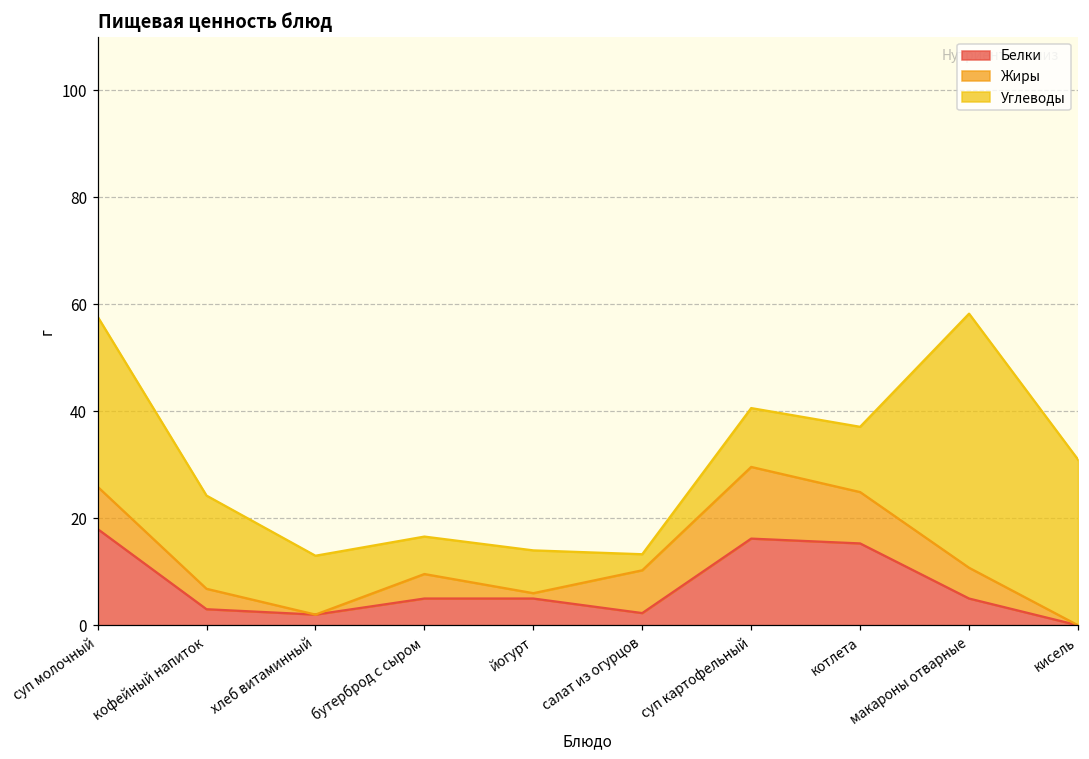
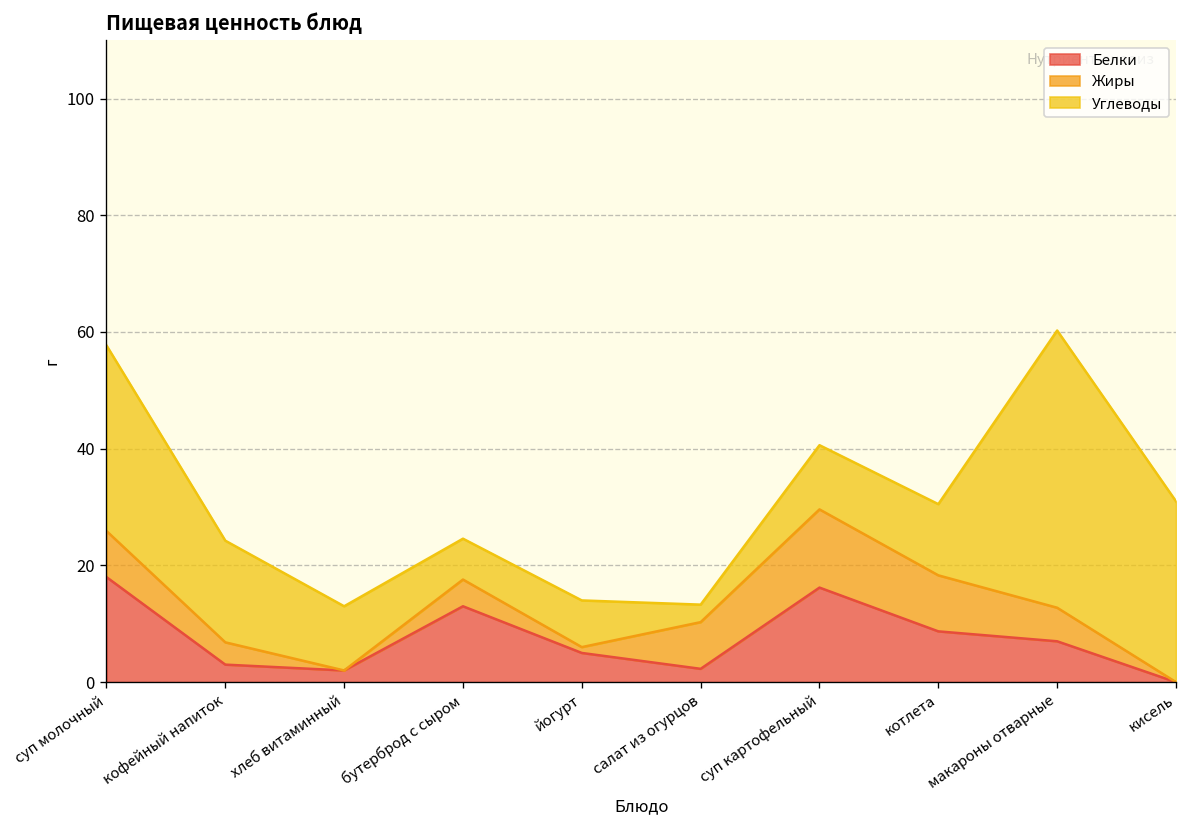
Белки, бутерброд с сыром: 5 -> 13
Белки, котлета: 15 -> 9
Белки, макароны отварные: 5 -> 7
